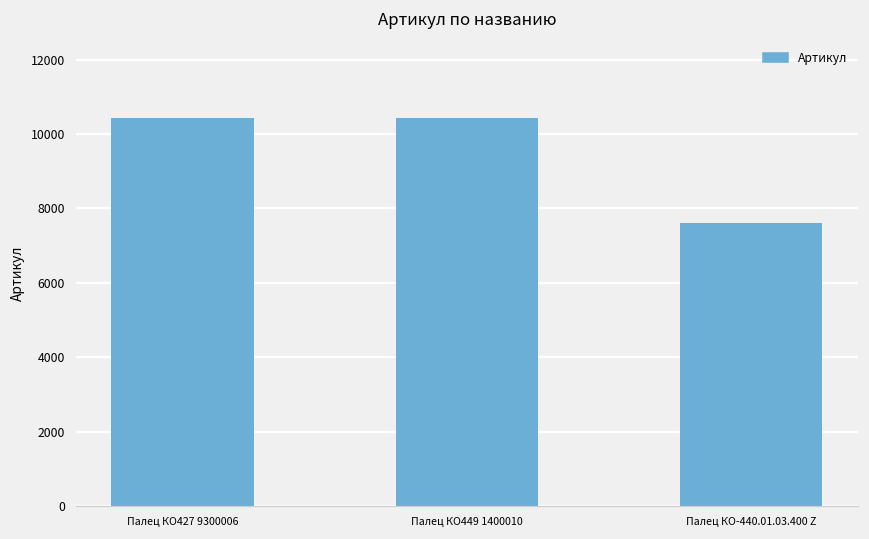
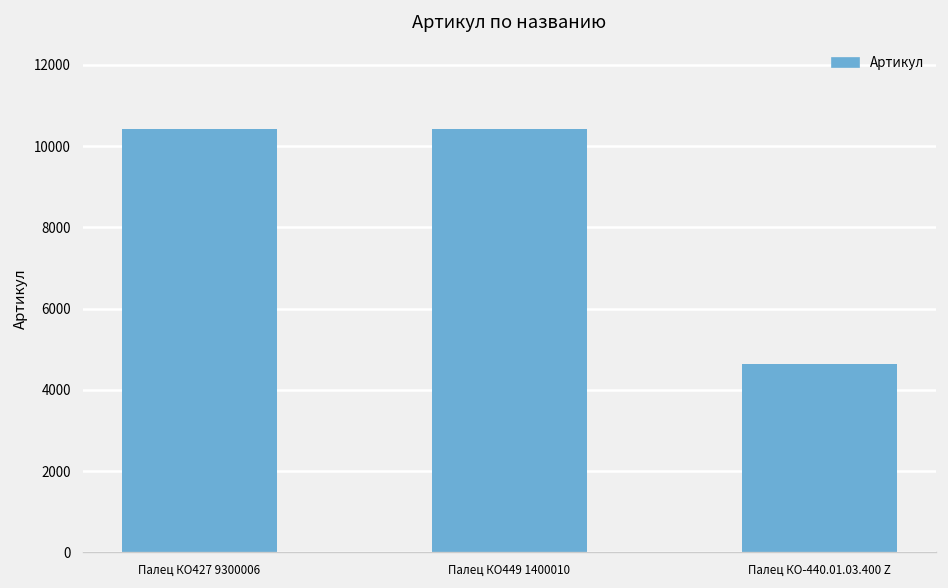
Палец КО-440.01.03.400 Z: 7600 -> 4600
